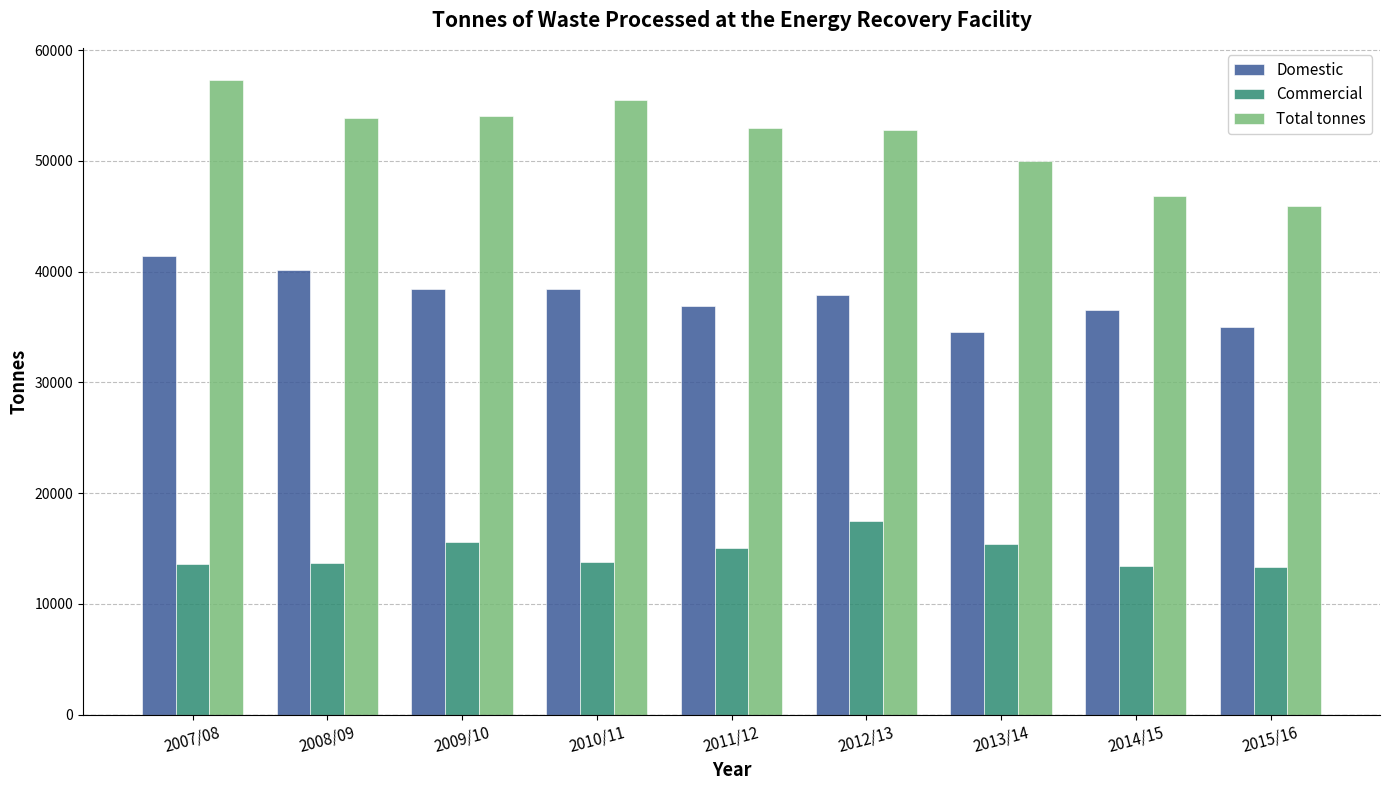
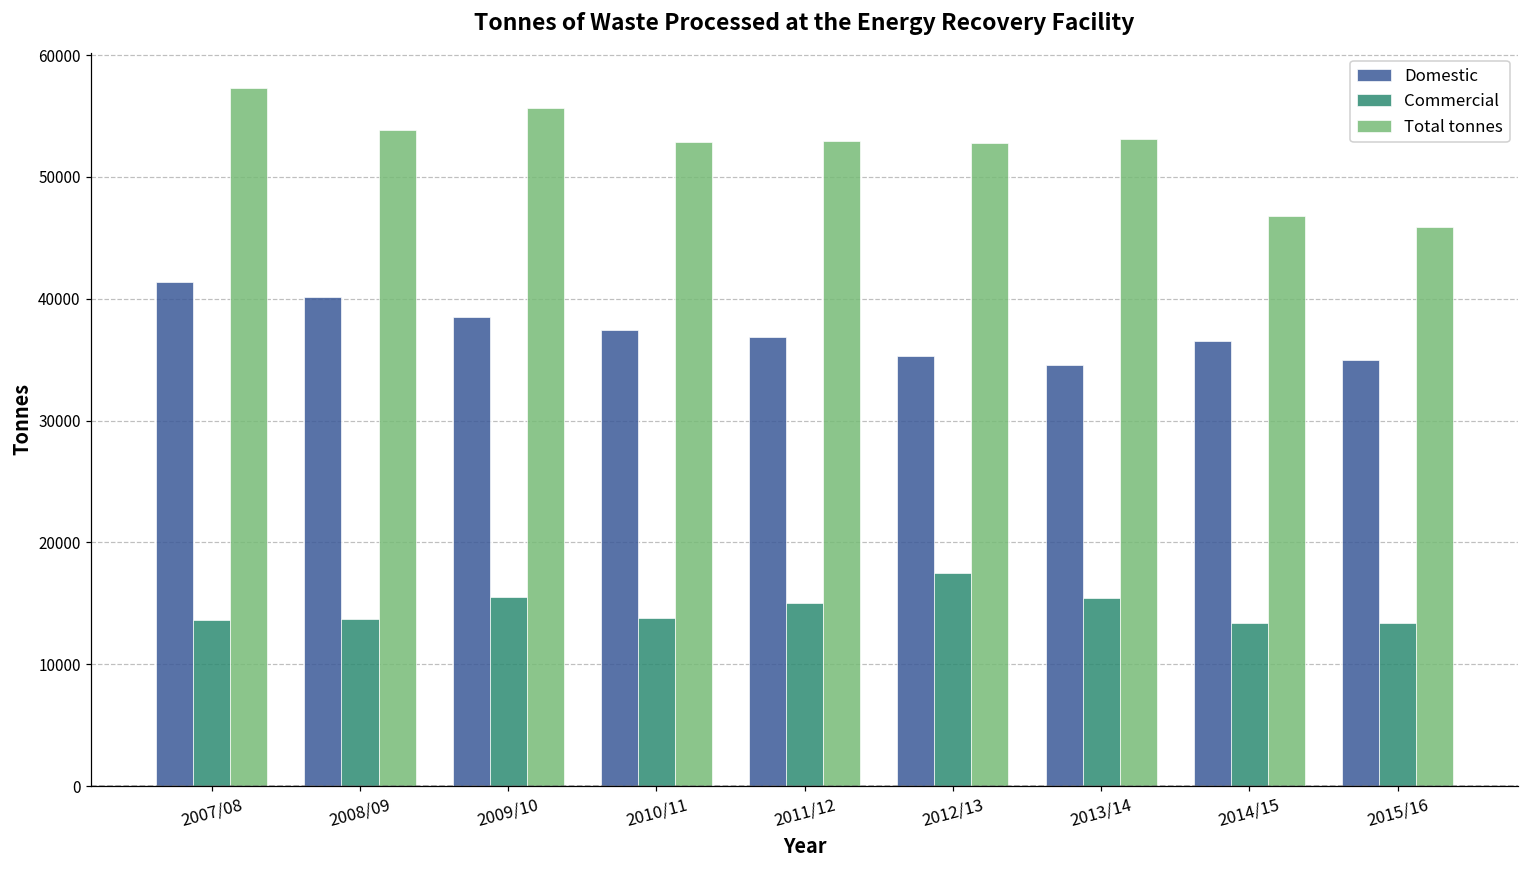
Total tonnes, 2009/10: 54000 -> 55600
Domestic, 2010/11: 38400 -> 37400
Total tonnes, 2010/11: 55500 -> 52800
Domestic, 2012/13: 37900 -> 35300
Total tonnes, 2013/14: 50000 -> 53100
